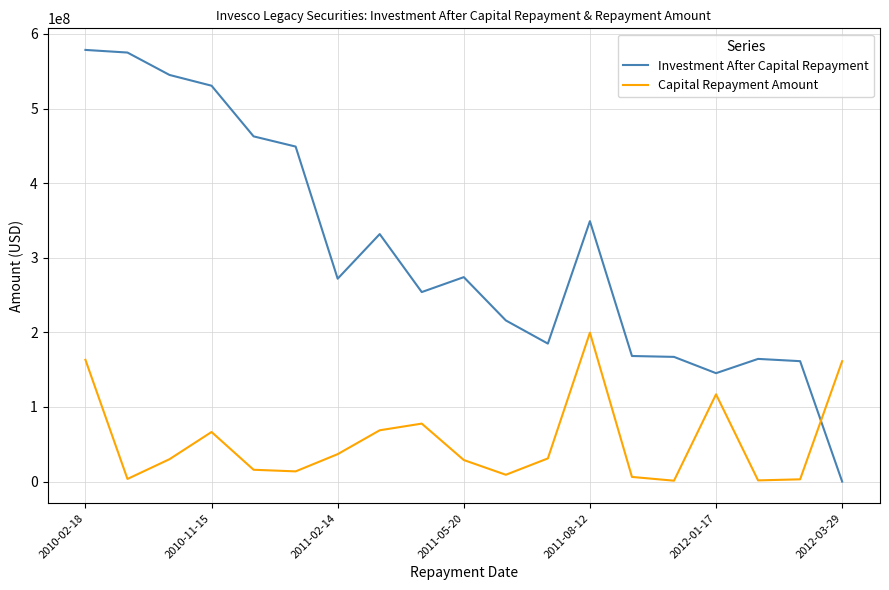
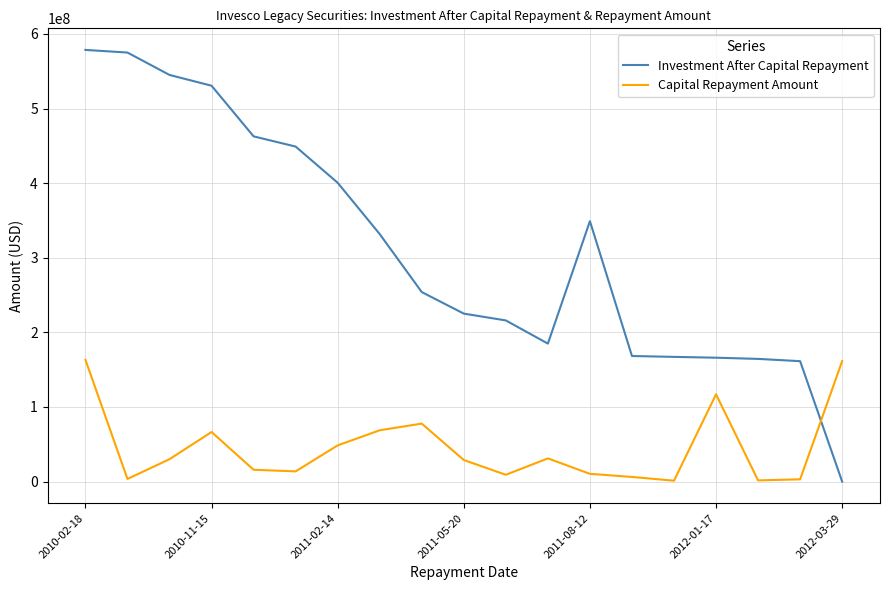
Investment After Capital Repayment, 2011-02-14: 270000000 -> 400000000
Capital Repayment Amount, 2011-02-14: 40000000 -> 50000000
Investment After Capital Repayment, 2011-05-20: 270000000 -> 230000000
Capital Repayment Amount, 2011-08-12: 200000000 -> 10000000
Investment After Capital Repayment, 2012-01-17: 150000000 -> 170000000
